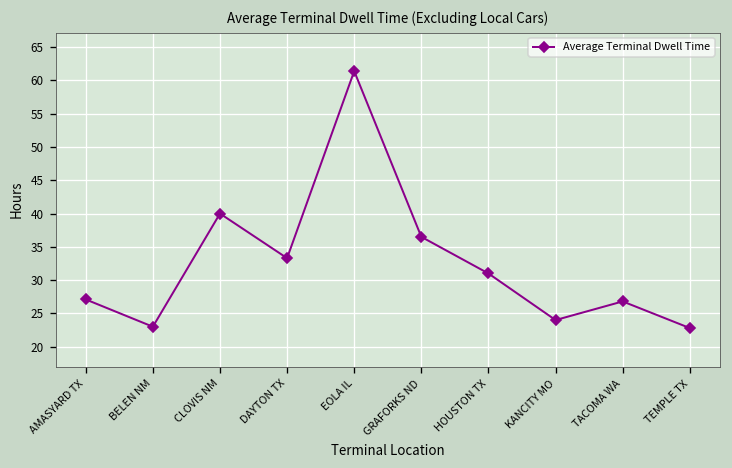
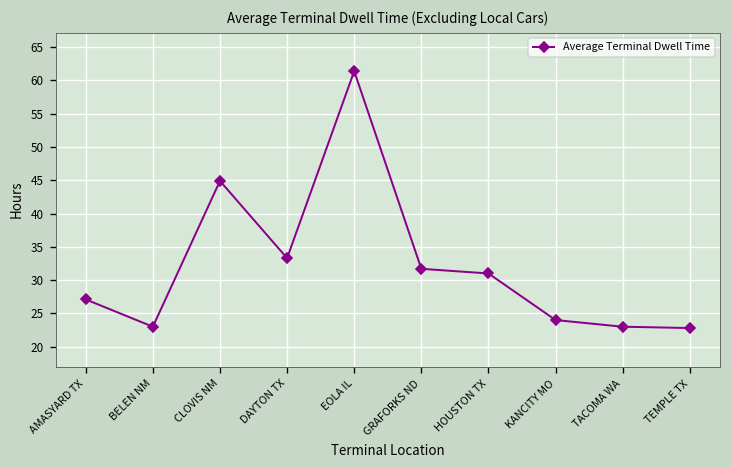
CLOVIS NM: 40 -> 45
GRAFORKS ND: 37 -> 32
TACOMA WA: 27 -> 23
